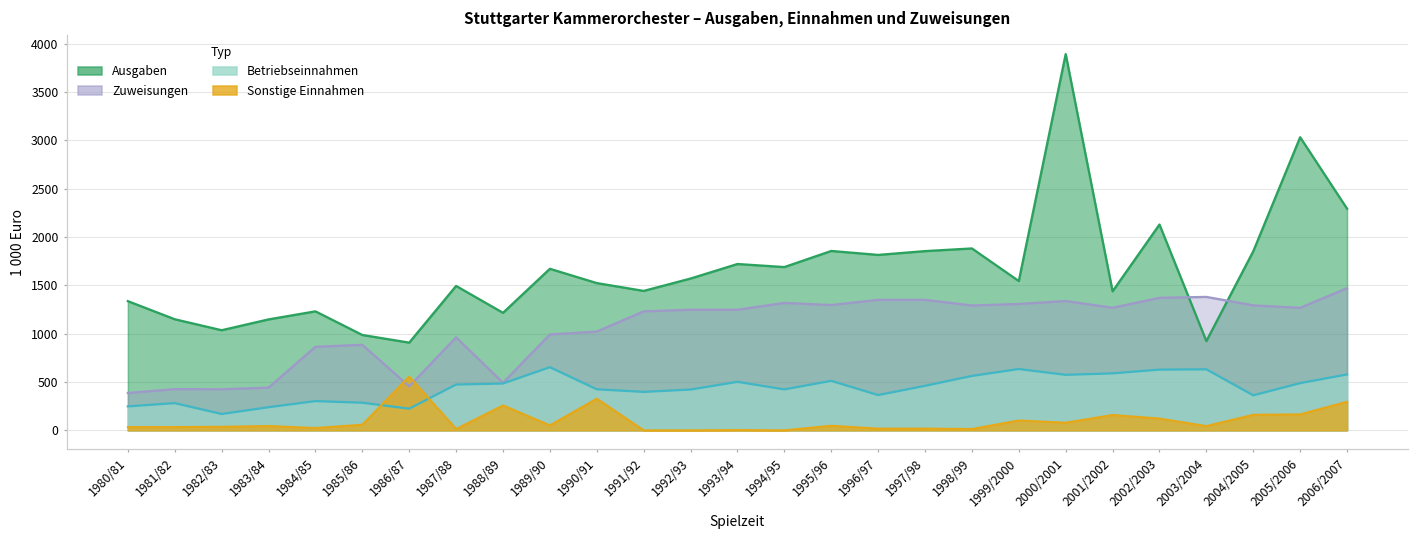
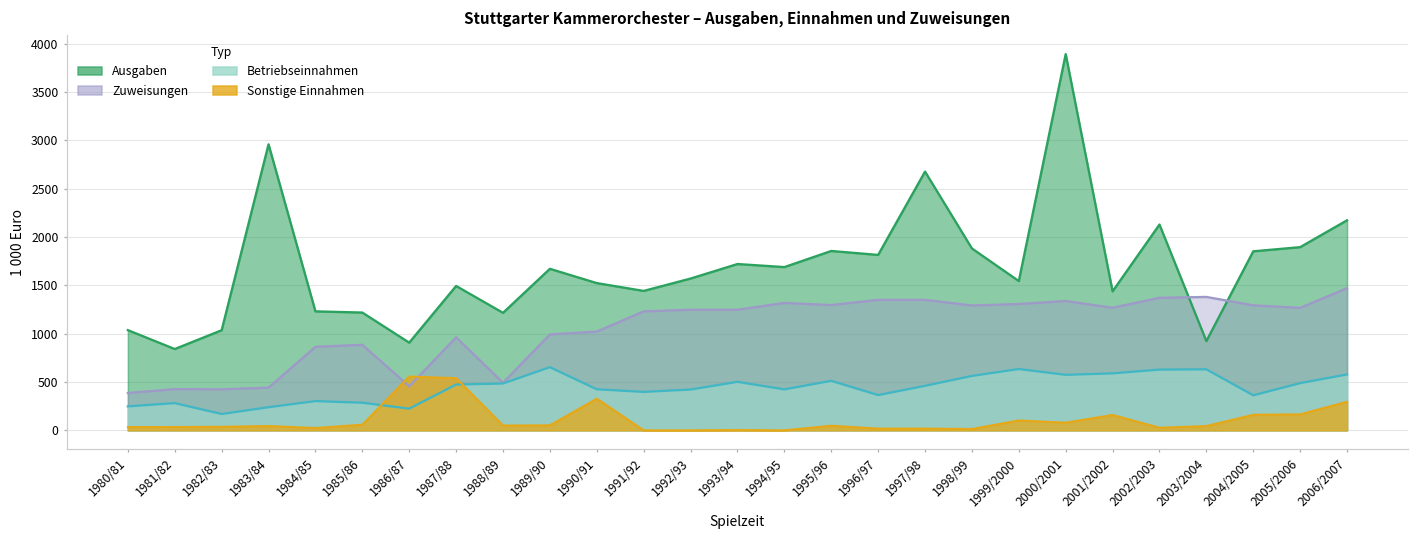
Ausgaben, 1980/81: 1300 -> 1000
Ausgaben, 1981/82: 1100 -> 800
Ausgaben, 1983/84: 1100 -> 3000
Ausgaben, 1985/86: 1000 -> 1200
Sonstige Einnahmen, 1987/88: 0 -> 500
Sonstige Einnahmen, 1988/89: 300 -> 0
Ausgaben, 1997/98: 1900 -> 2700
Sonstige Einnahmen, 2002/2003: 100 -> 0
Ausgaben, 2005/2006: 3000 -> 1900
Ausgaben, 2006/2007: 2300 -> 2200
